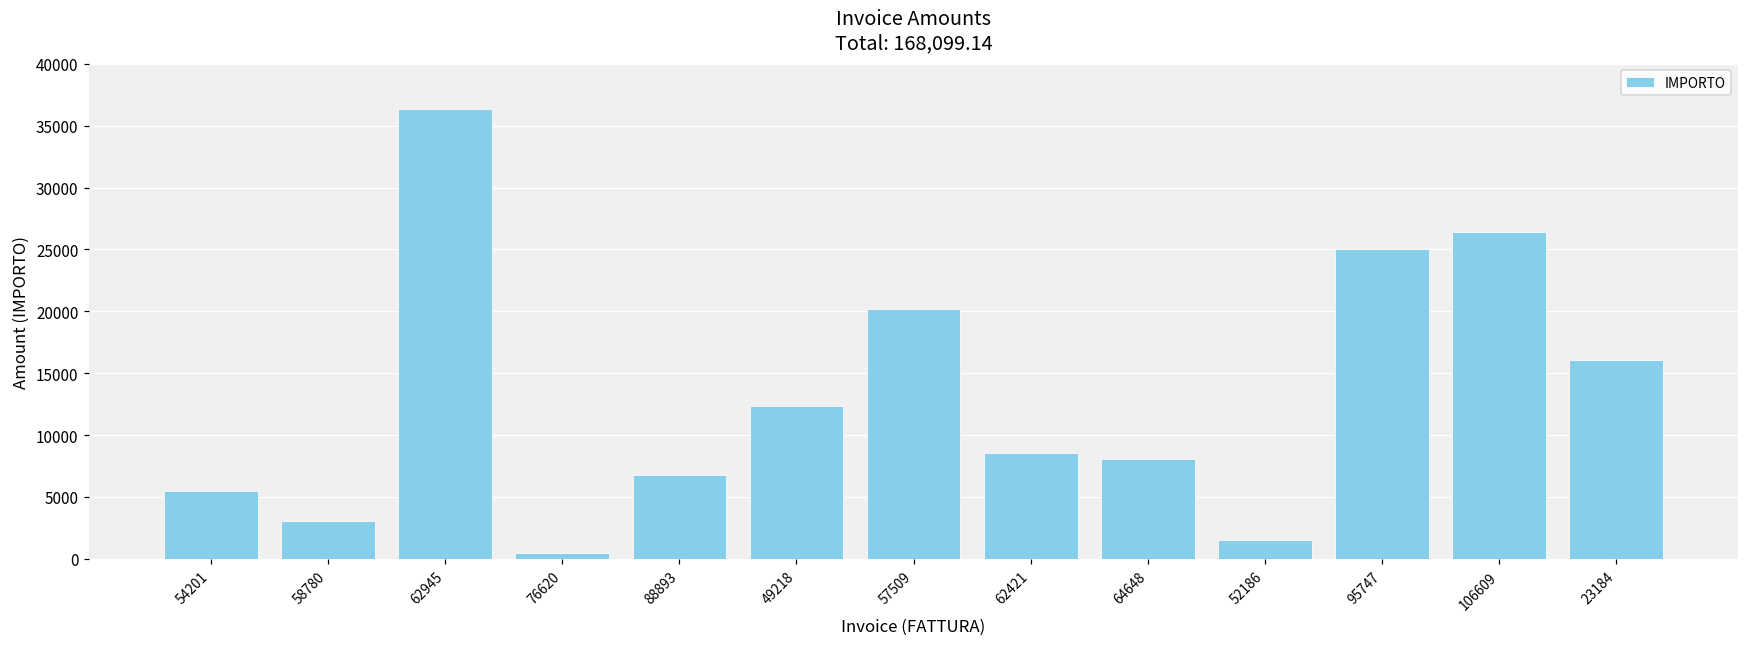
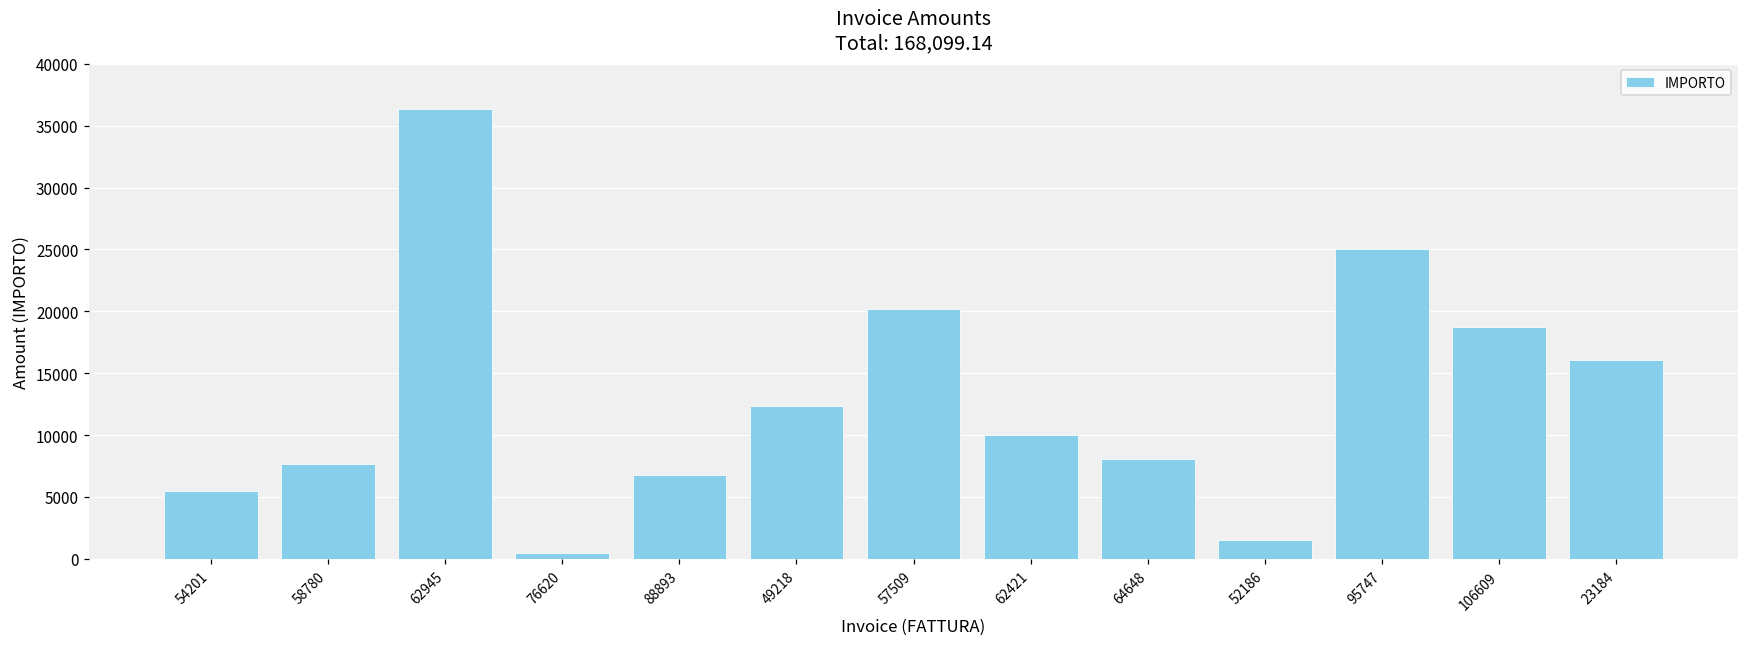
58780: 3100 -> 7600
62421: 8600 -> 10000
106609: 26400 -> 18800
